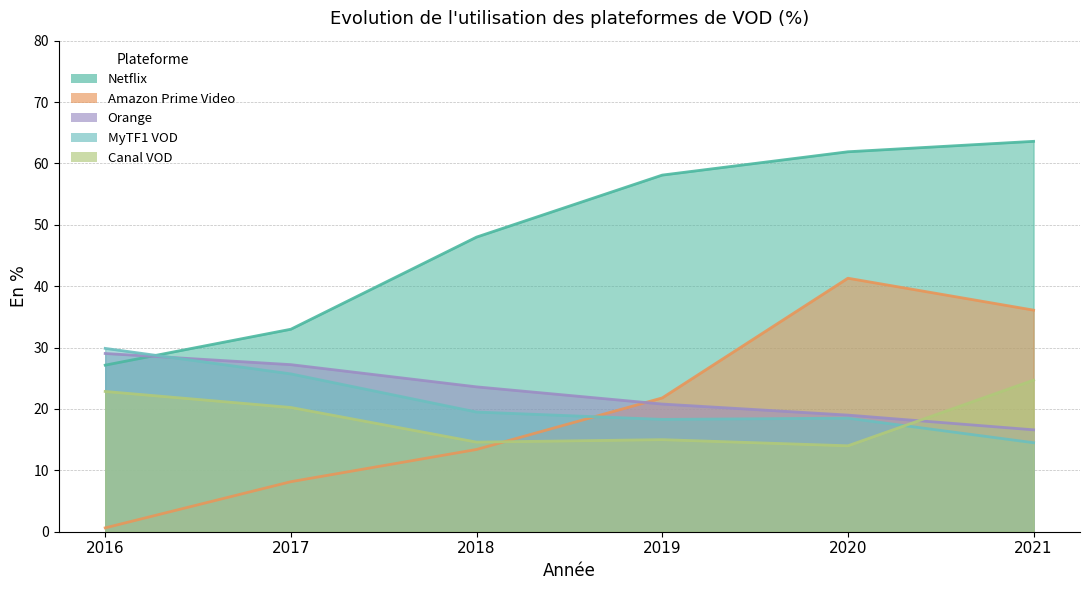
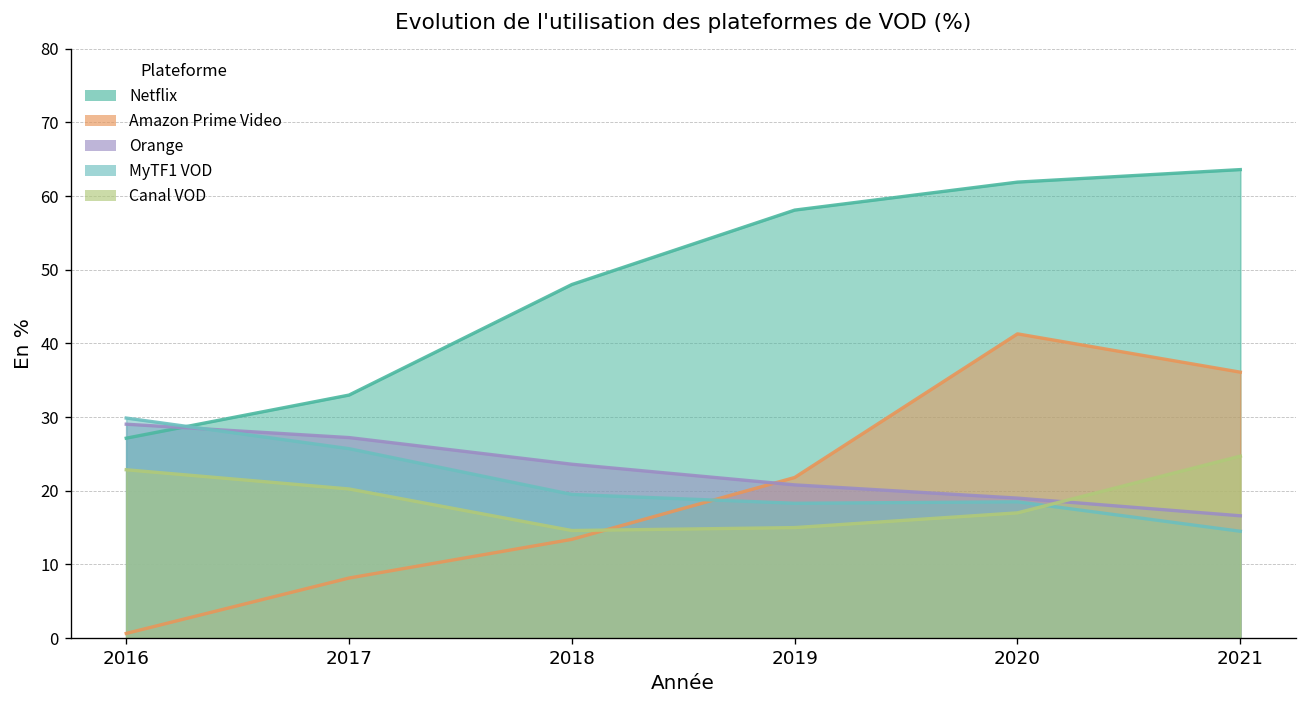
Canal VOD, 2020: 14 -> 17
